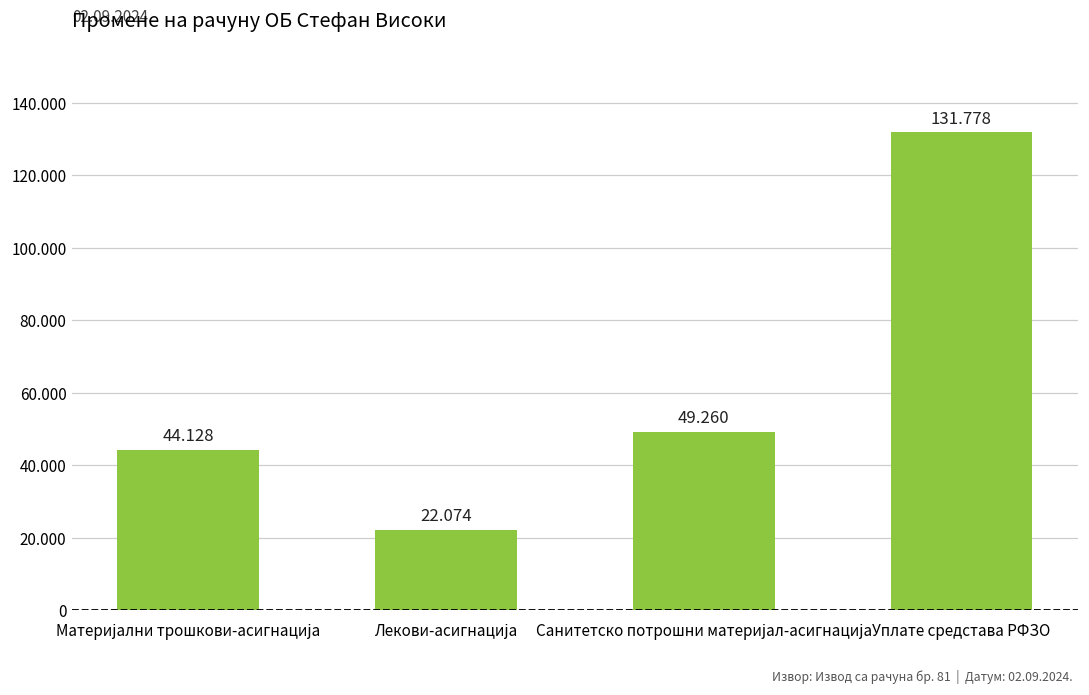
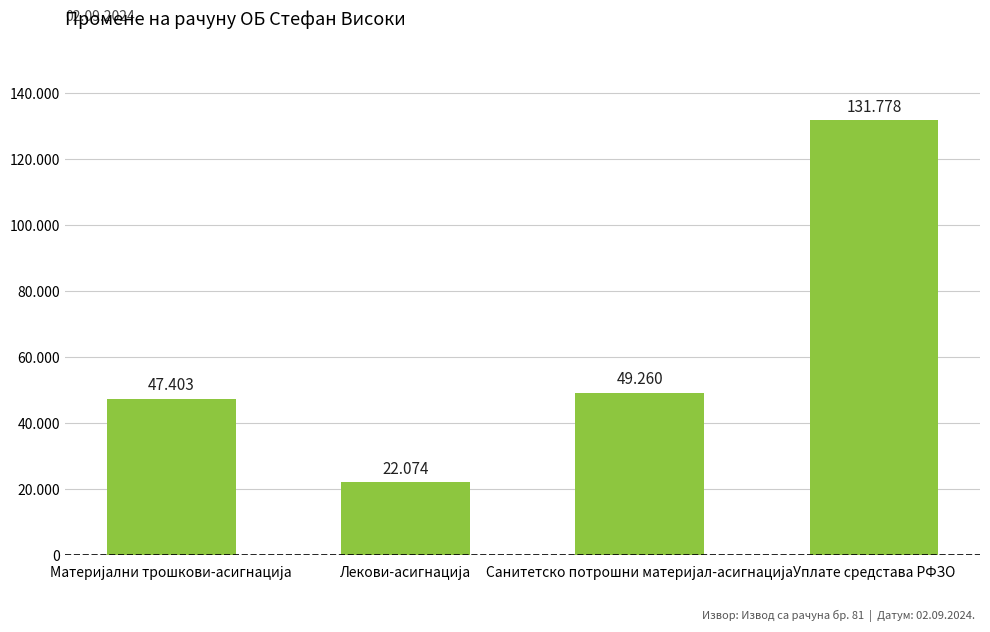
Материјални трошкови-асигнација: 44.128 -> 47.403
